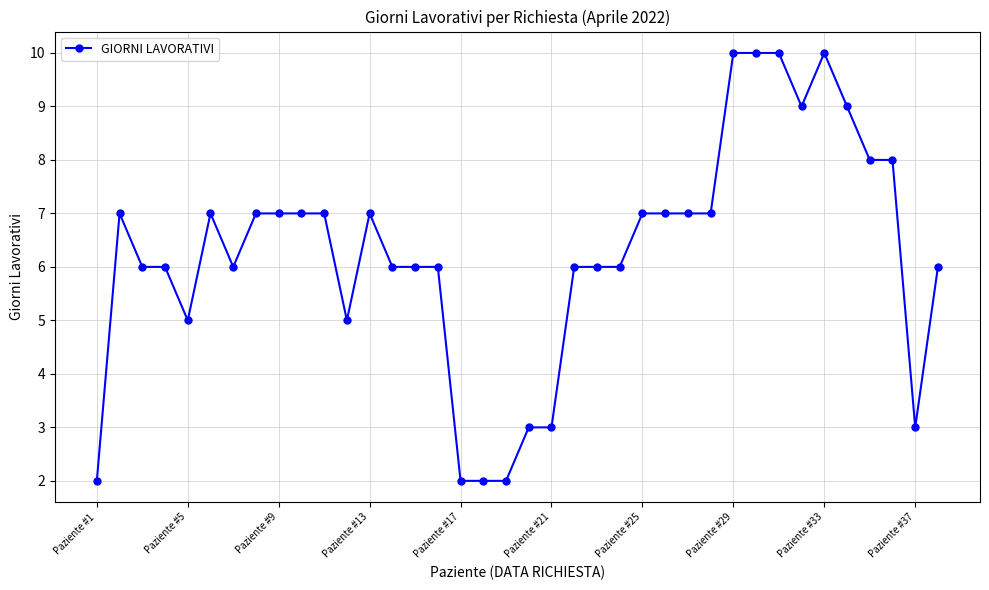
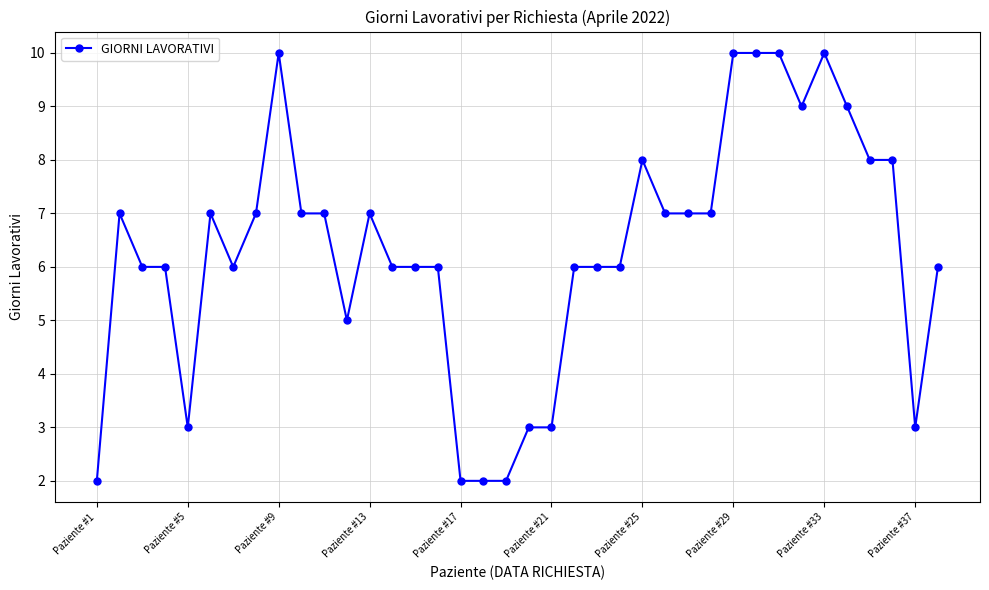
Paziente #5: 5 -> 3
Paziente #9: 7 -> 10
Paziente #25: 7 -> 8
